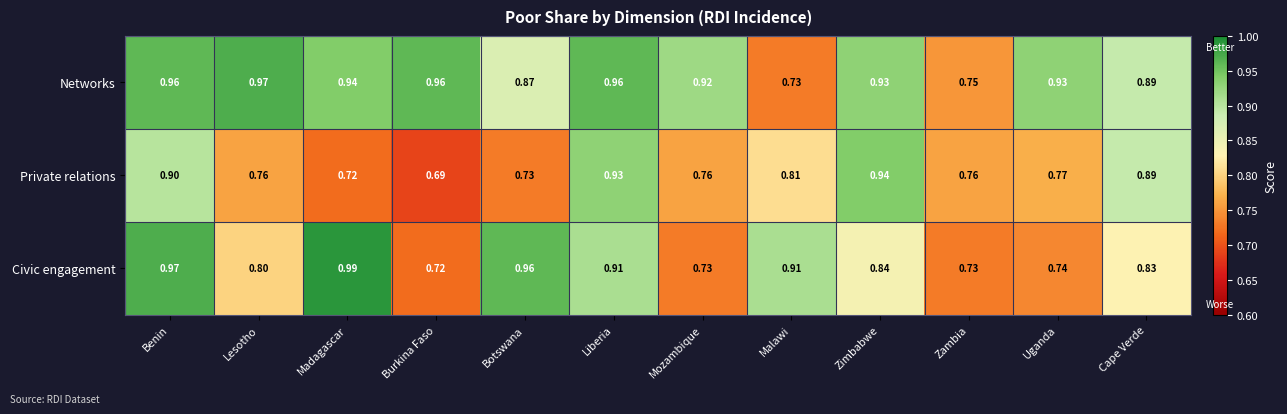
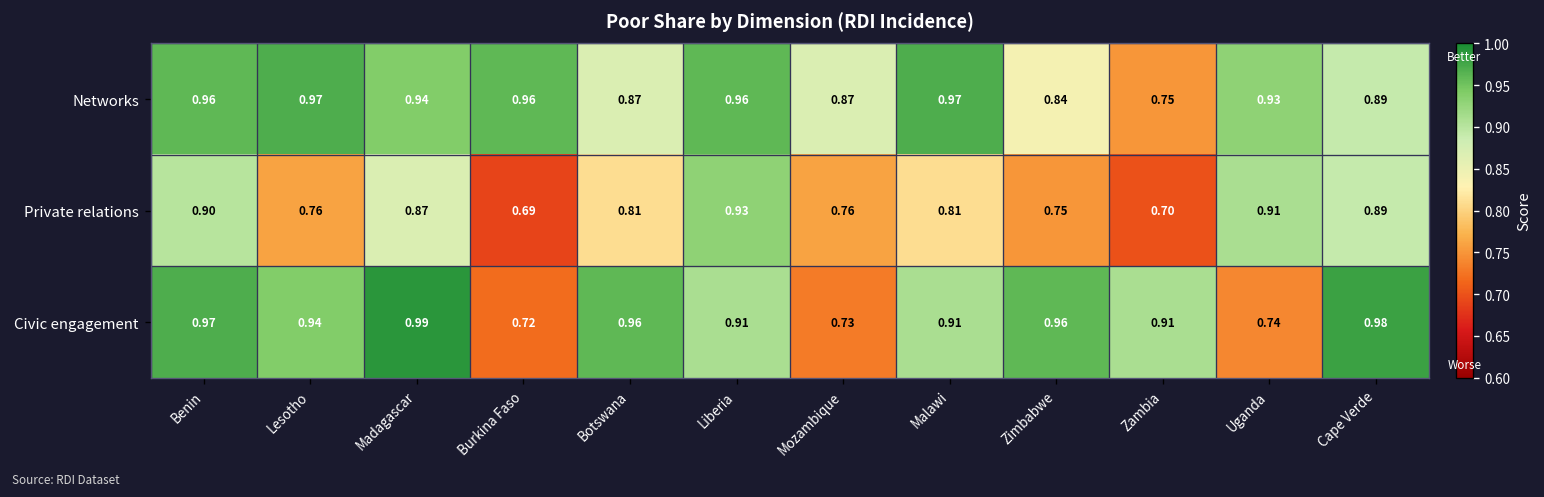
Networks, Mozambique: 0.92 -> 0.87
Networks, Malawi: 0.73 -> 0.97
Networks, Zimbabwe: 0.93 -> 0.84
Private relations, Madagascar: 0.72 -> 0.87
Private relations, Botswana: 0.73 -> 0.81
Private relations, Zimbabwe: 0.94 -> 0.75
Private relations, Zambia: 0.76 -> 0.70
Private relations, Uganda: 0.77 -> 0.91
Civic engagement, Lesotho: 0.80 -> 0.94
Civic engagement, Zimbabwe: 0.84 -> 0.96
Civic engagement, Zambia: 0.73 -> 0.91
Civic engagement, Cape Verde: 0.83 -> 0.98
